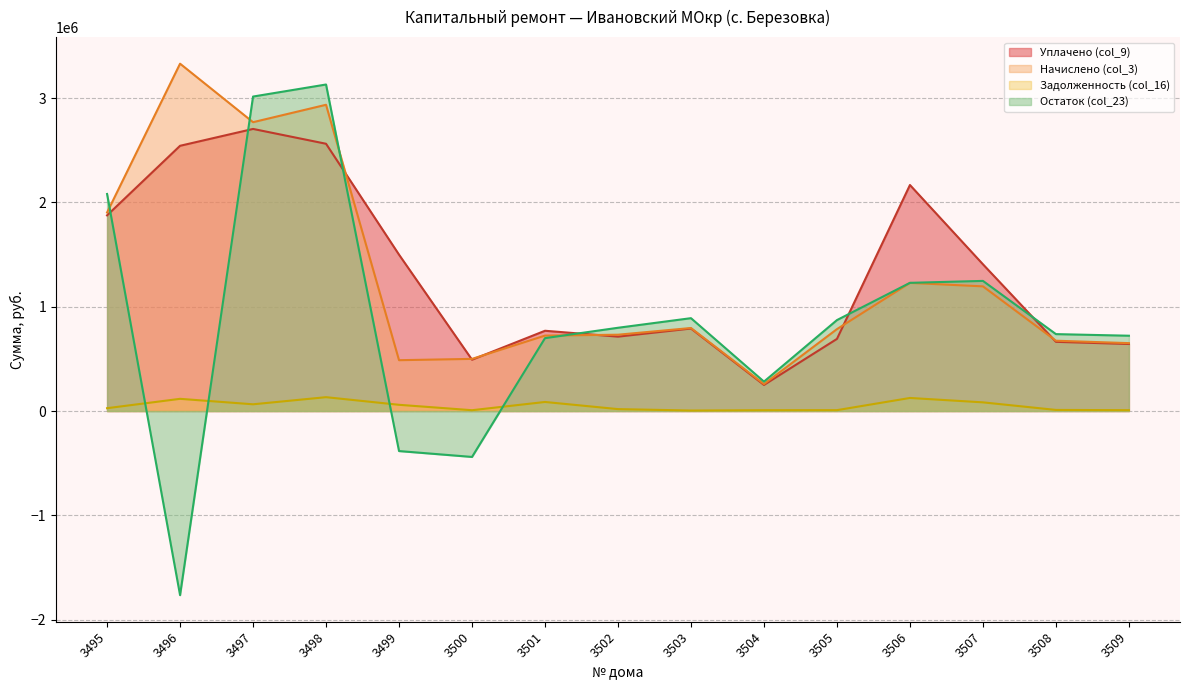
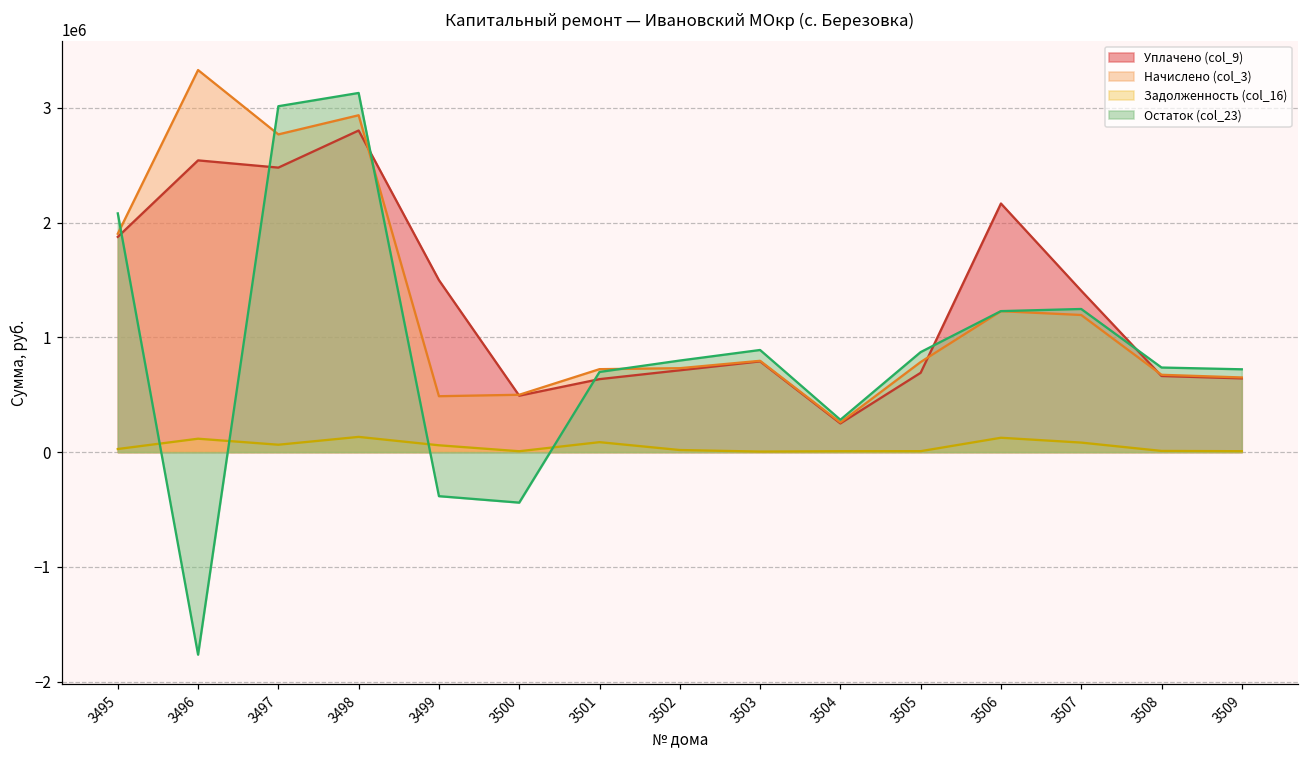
Уплачено (col_9), 3497: 2700000 -> 2480000
Уплачено (col_9), 3498: 2560000 -> 2800000
Уплачено (col_9), 3501: 770000 -> 640000
